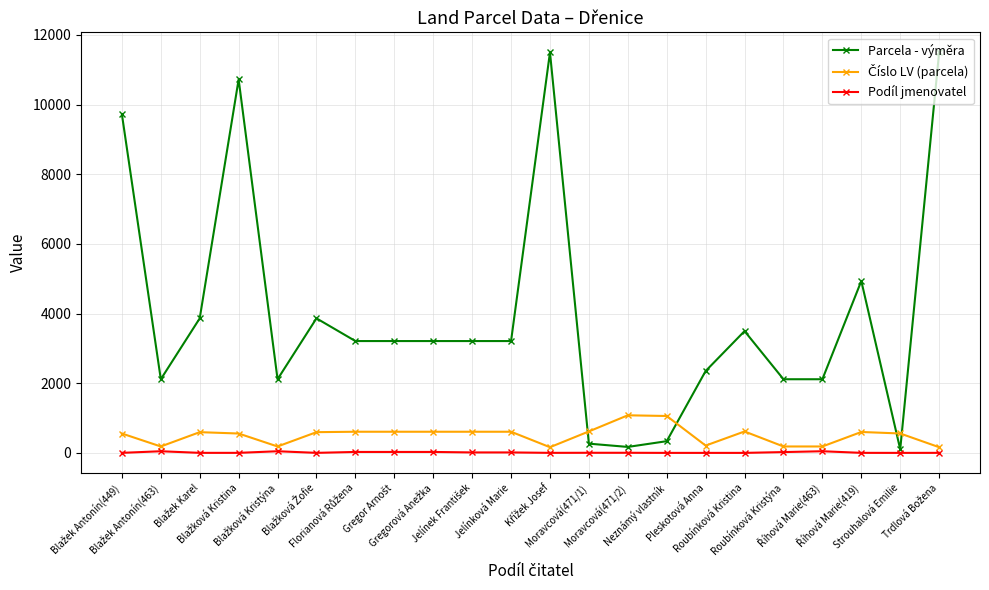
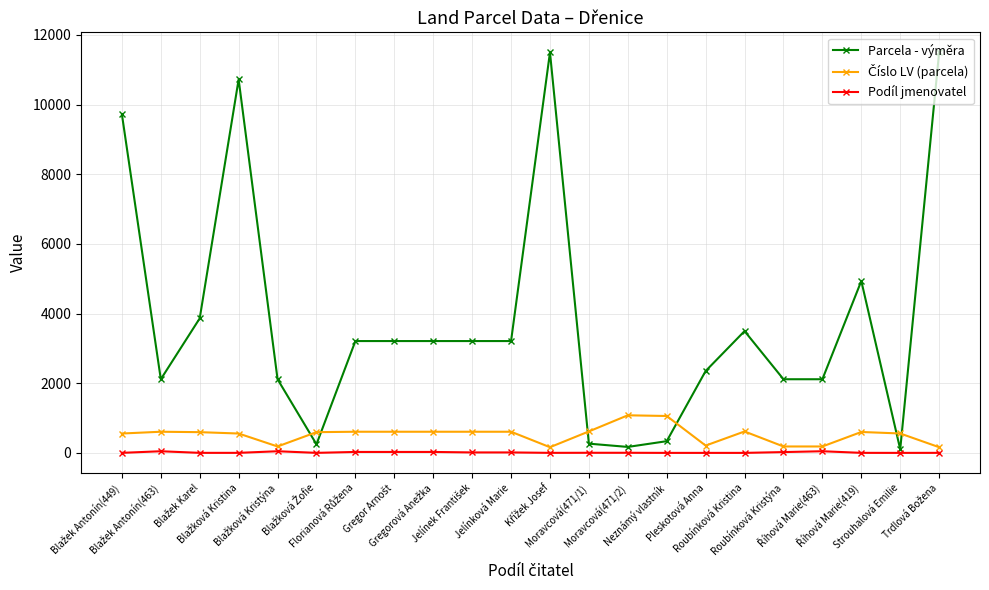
Číslo LV (parcela), Blažek Antonín(463): 200 -> 600
Parcela - výměra, Blažková Žofie: 3900 -> 200
